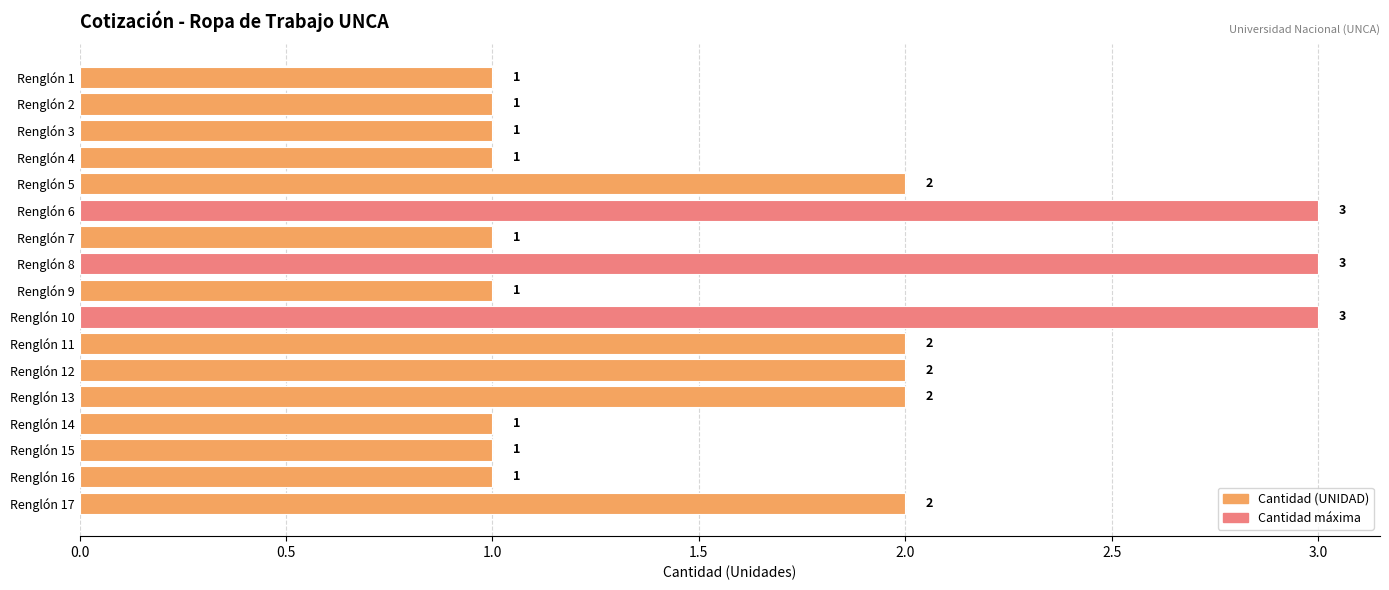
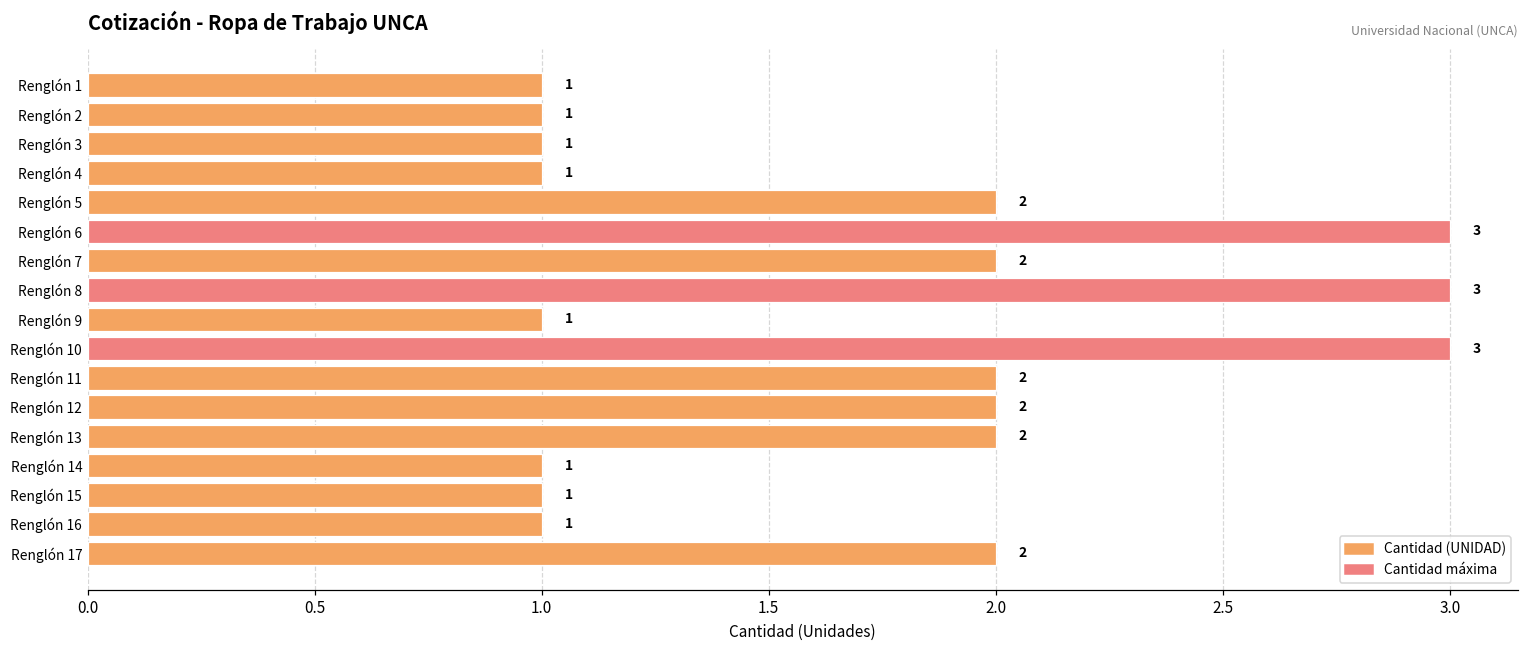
Renglón 7: 1 -> 2
